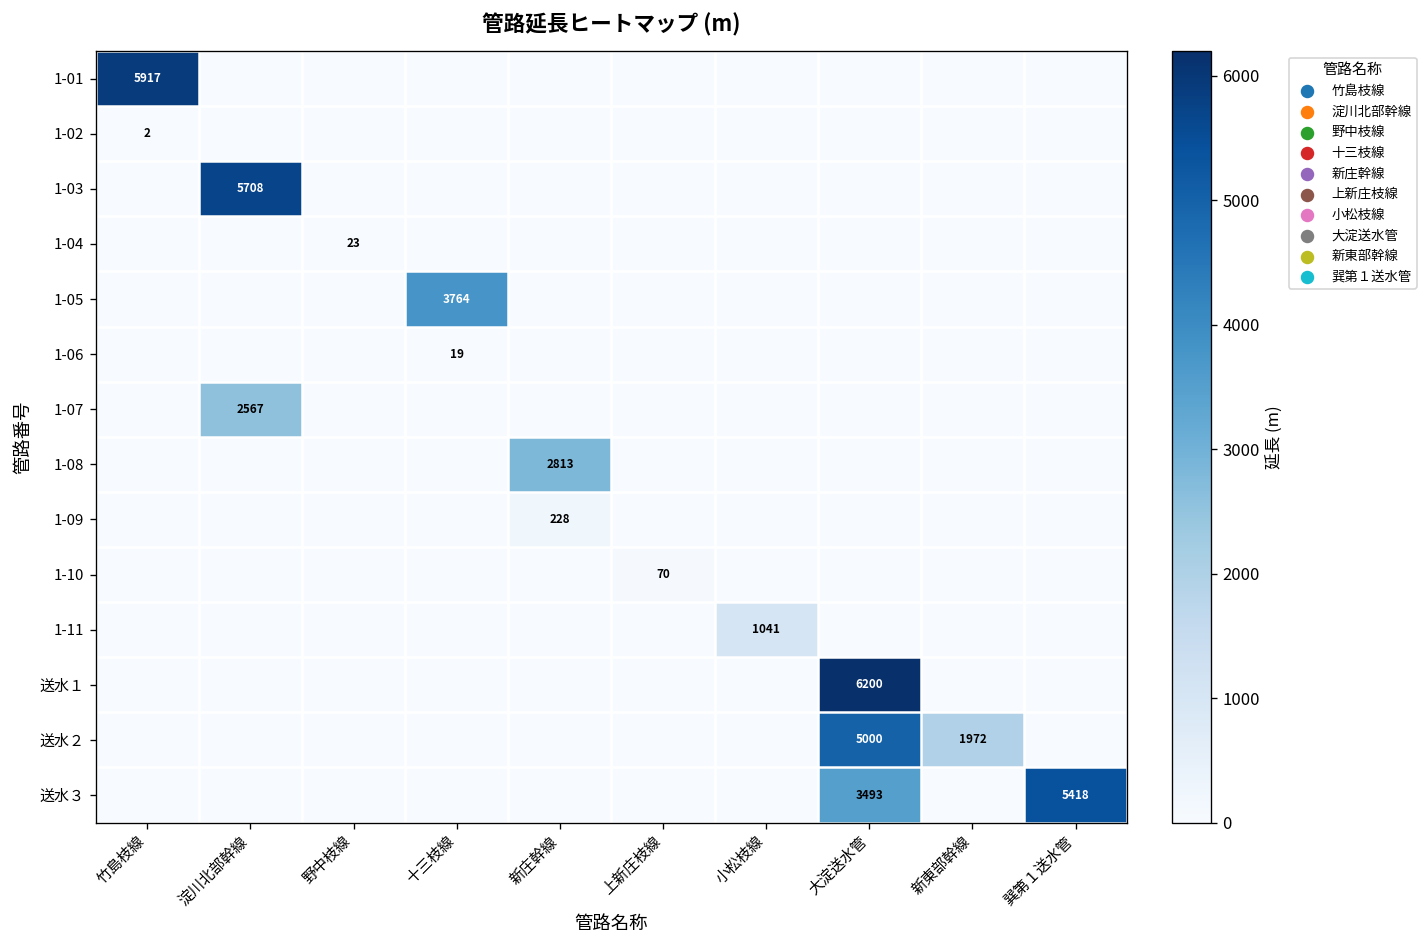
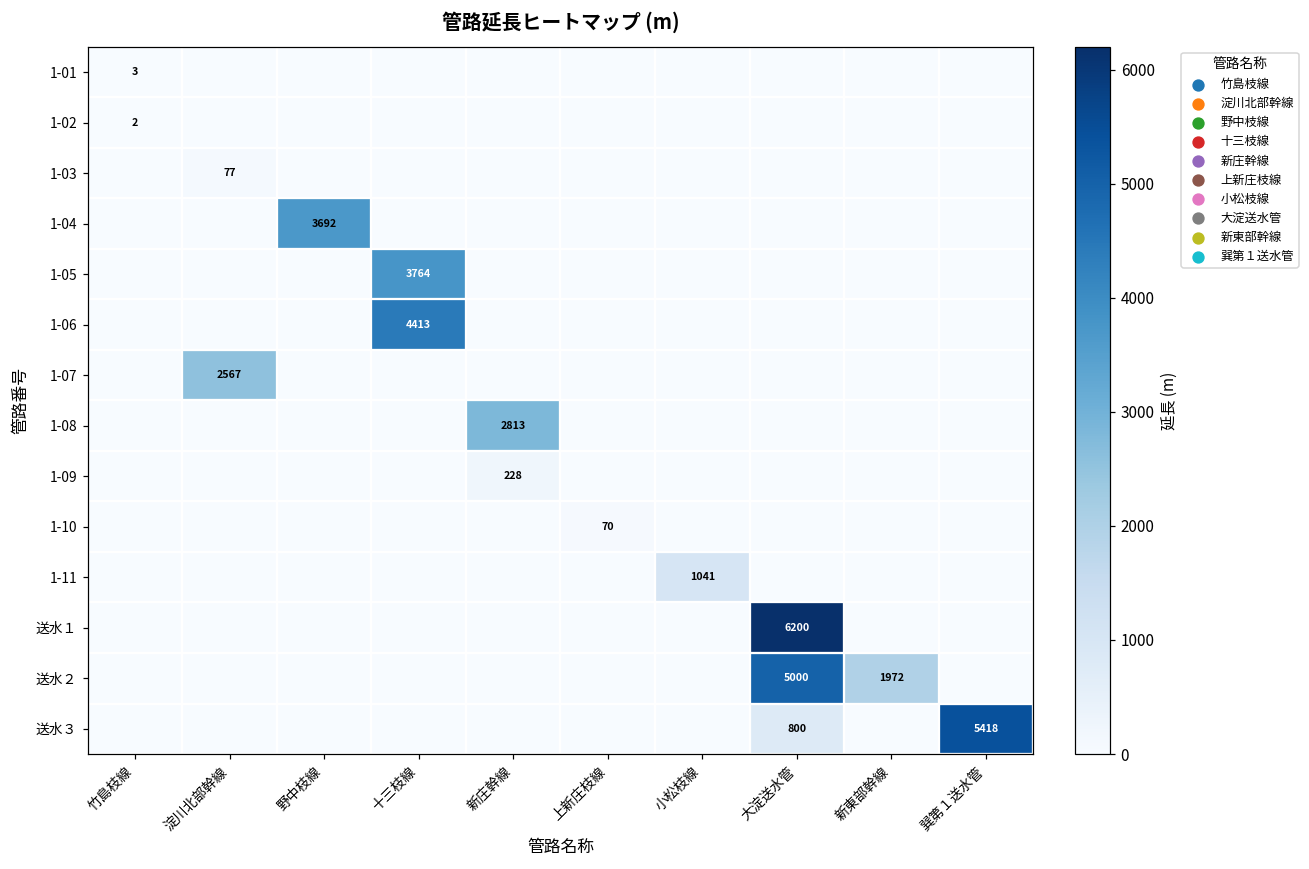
1-01, 竹島枝線: 5917 -> 3
1-03, 淀川北部幹線: 5708 -> 77
1-04, 野中枝線: 23 -> 3692
1-06, 十三枝線: 19 -> 4413
送水３, 大淀送水管: 3493 -> 800
